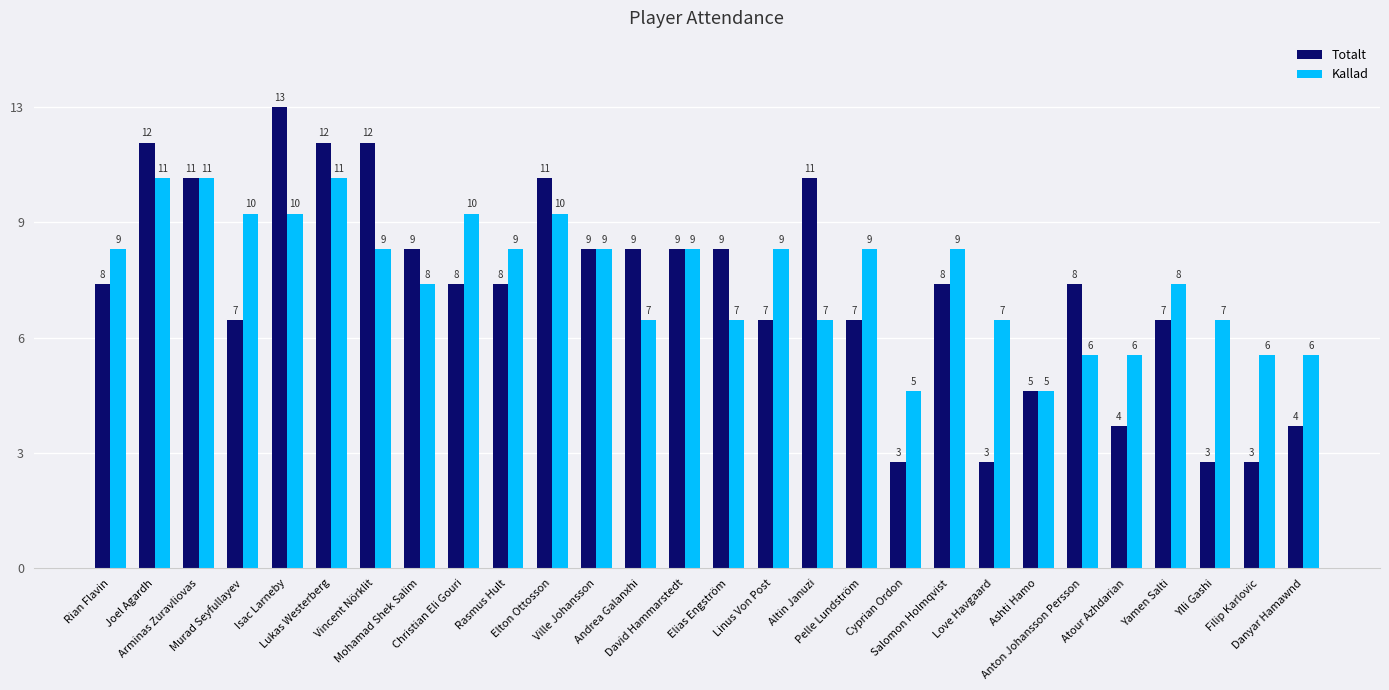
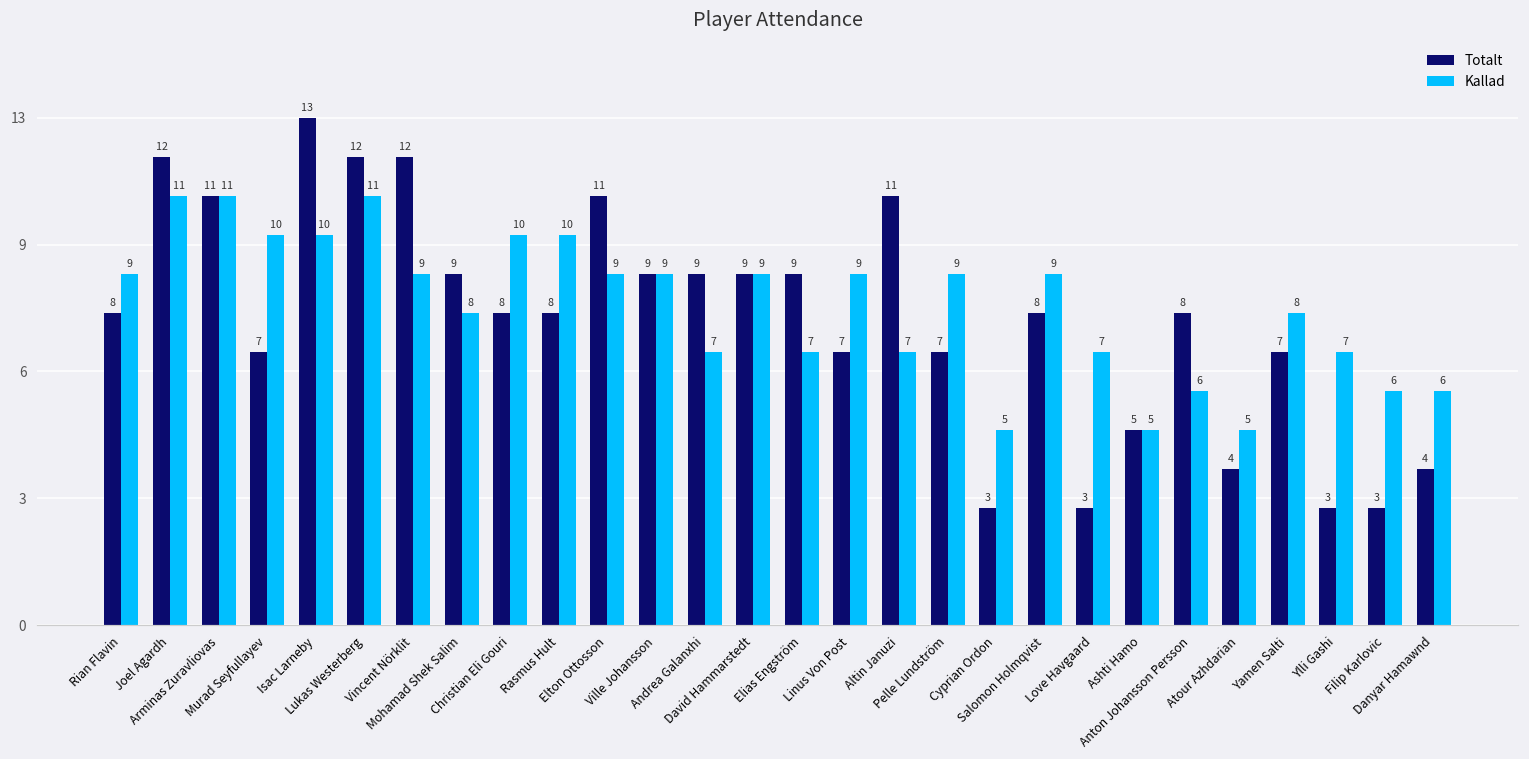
Kallad, Rasmus Hult: 9 -> 10
Kallad, Elton Ottosson: 10 -> 9
Kallad, Atour Azhdarian: 6 -> 5
